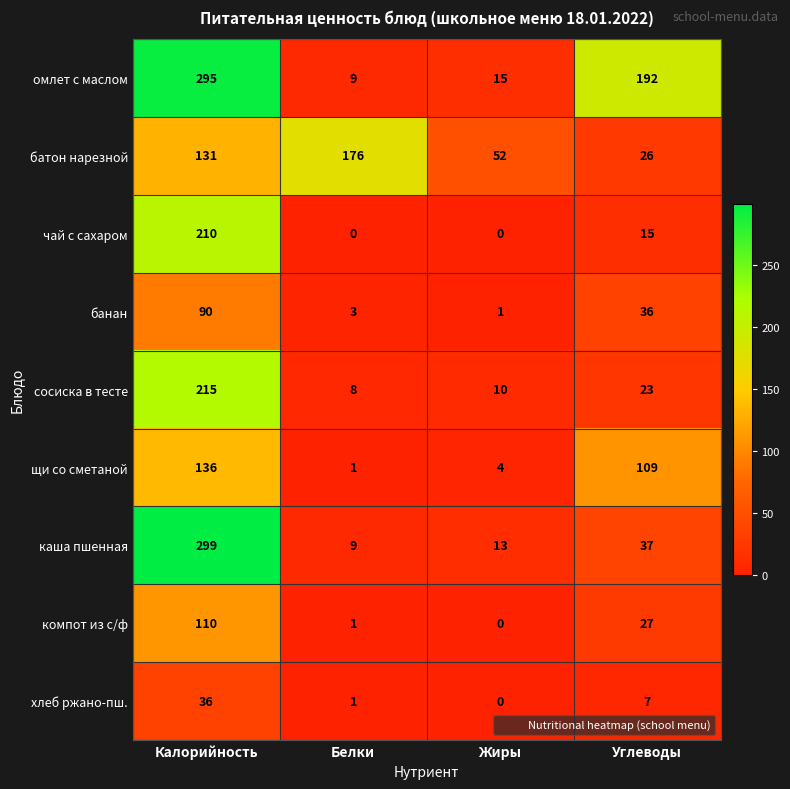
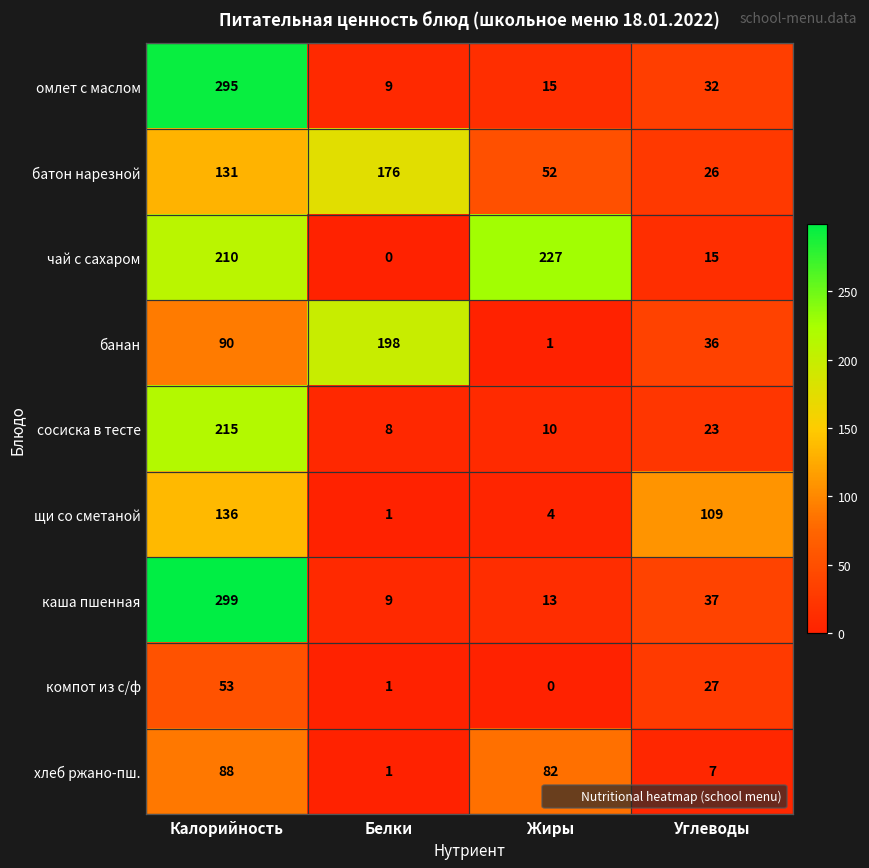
омлет с маслом, Углеводы: 192 -> 32
чай с сахаром, Жиры: 0 -> 227
банан, Белки: 3 -> 198
компот из с/ф, Калорийность: 110 -> 53
хлеб ржано-пш., Калорийность: 36 -> 88
хлеб ржано-пш., Жиры: 0 -> 82
